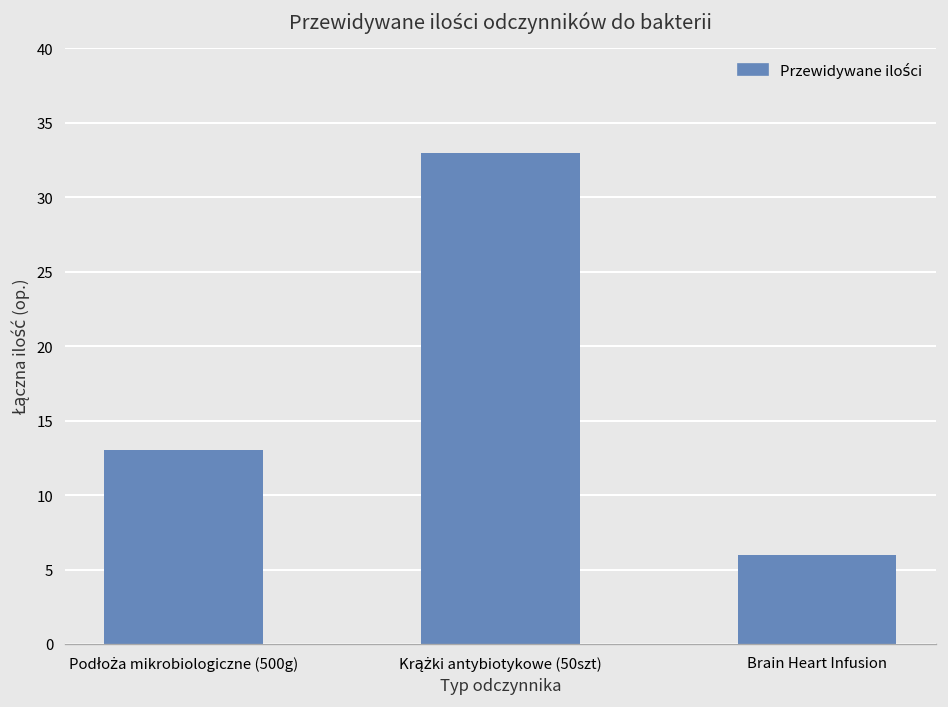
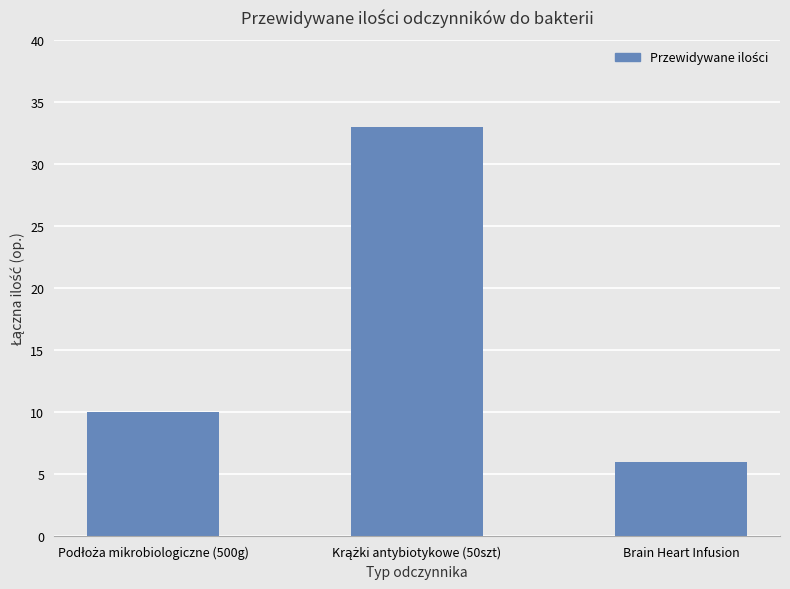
Podłoża mikrobiologiczne (500g): 13 -> 10
